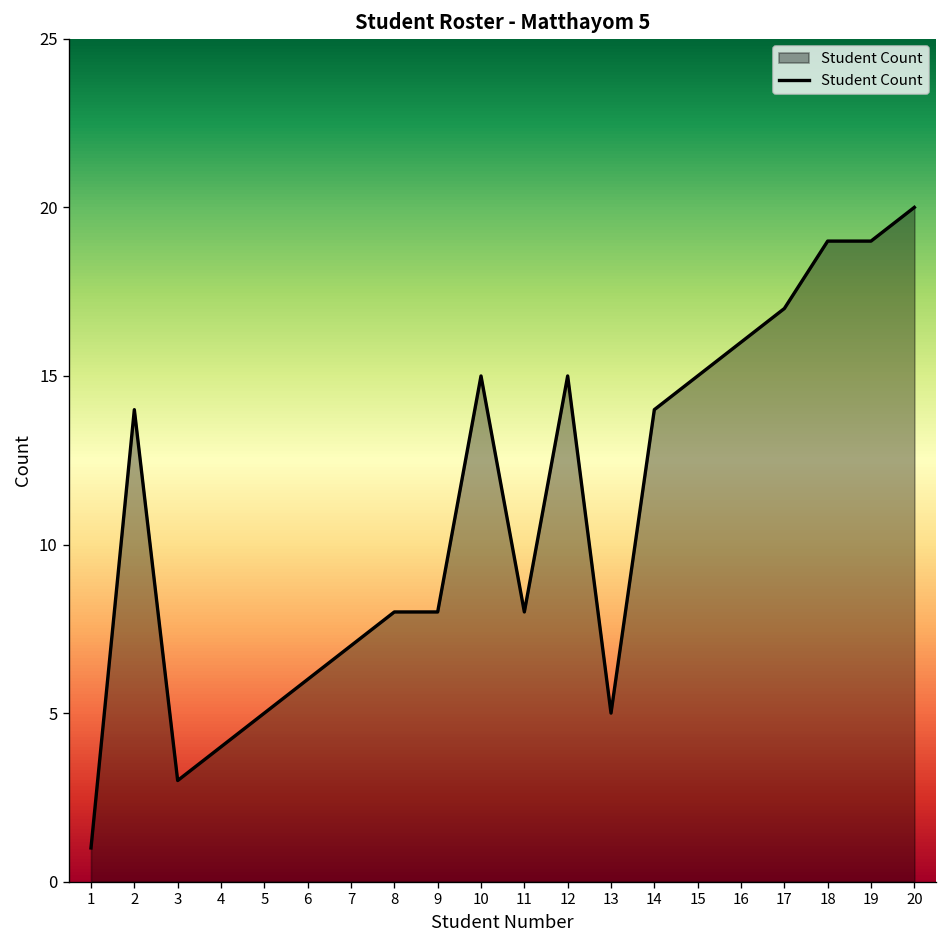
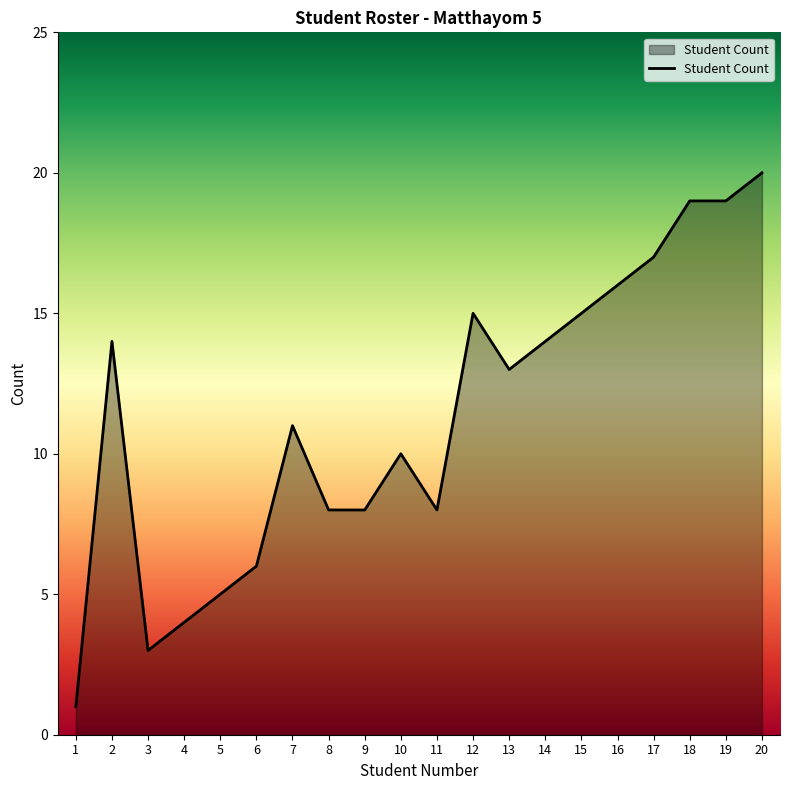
7: 7 -> 11
10: 15 -> 10
13: 5 -> 13
